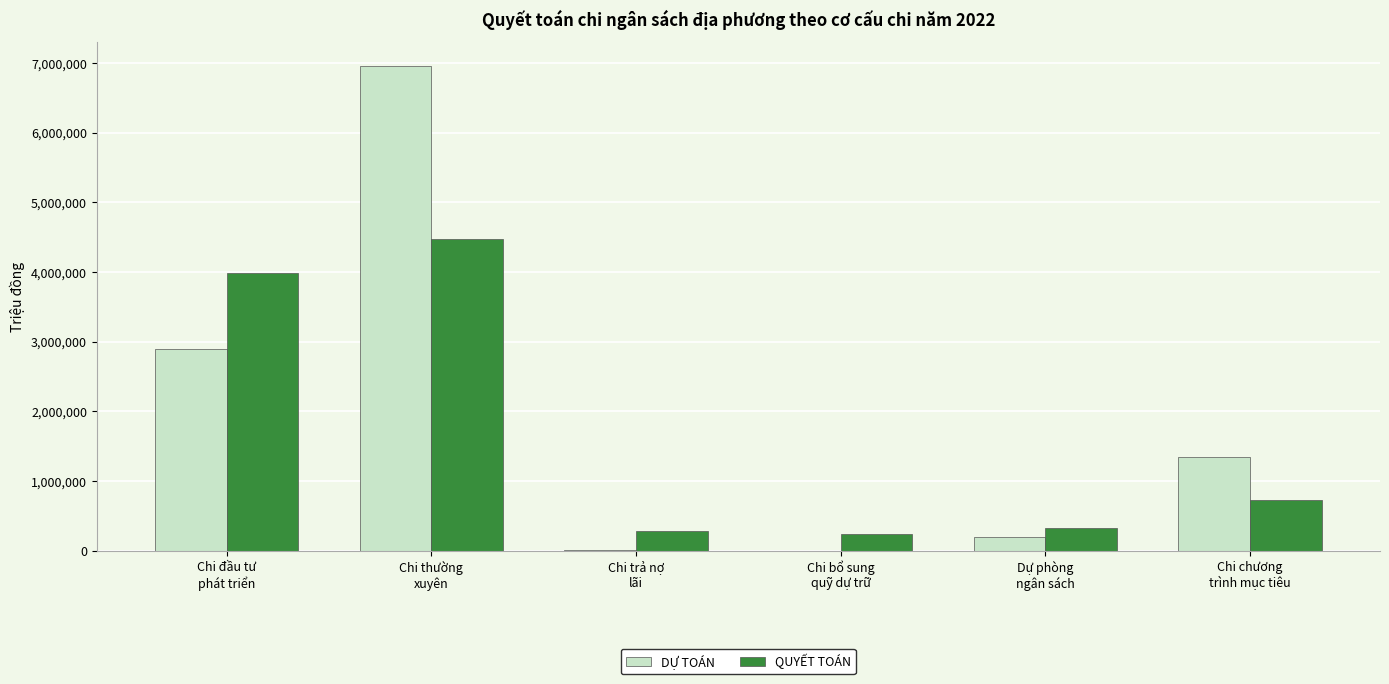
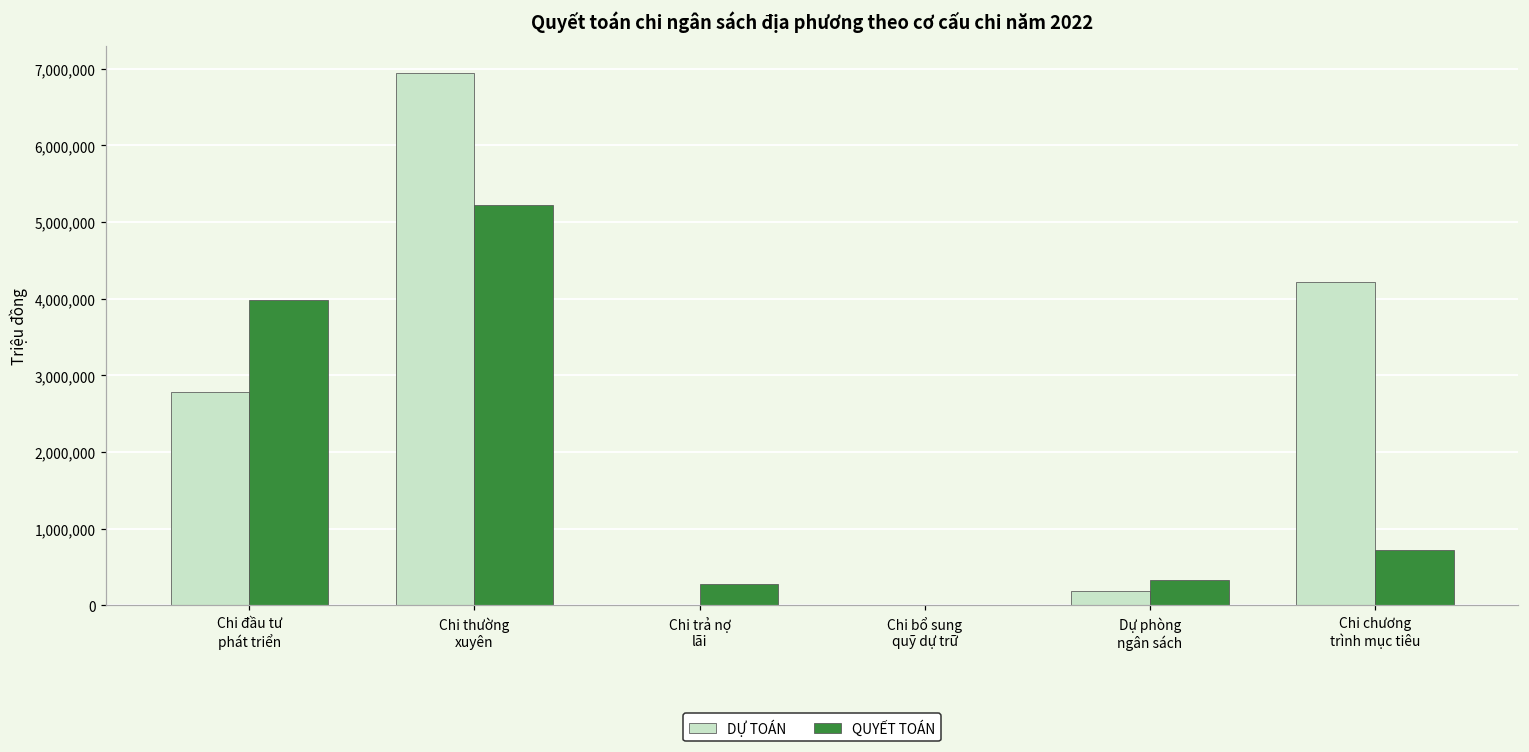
DỰ TOÁN, Chi đầu tư phát triển: 2,900,000 -> 2,800,000
QUYẾT TOÁN, Chi thường xuyên: 4,500,000 -> 5,200,000
QUYẾT TOÁN, Chi bổ sung quỹ dự trữ: 200,000 -> 0
DỰ TOÁN, Chi chương trình mục tiêu: 1,300,000 -> 4,200,000
